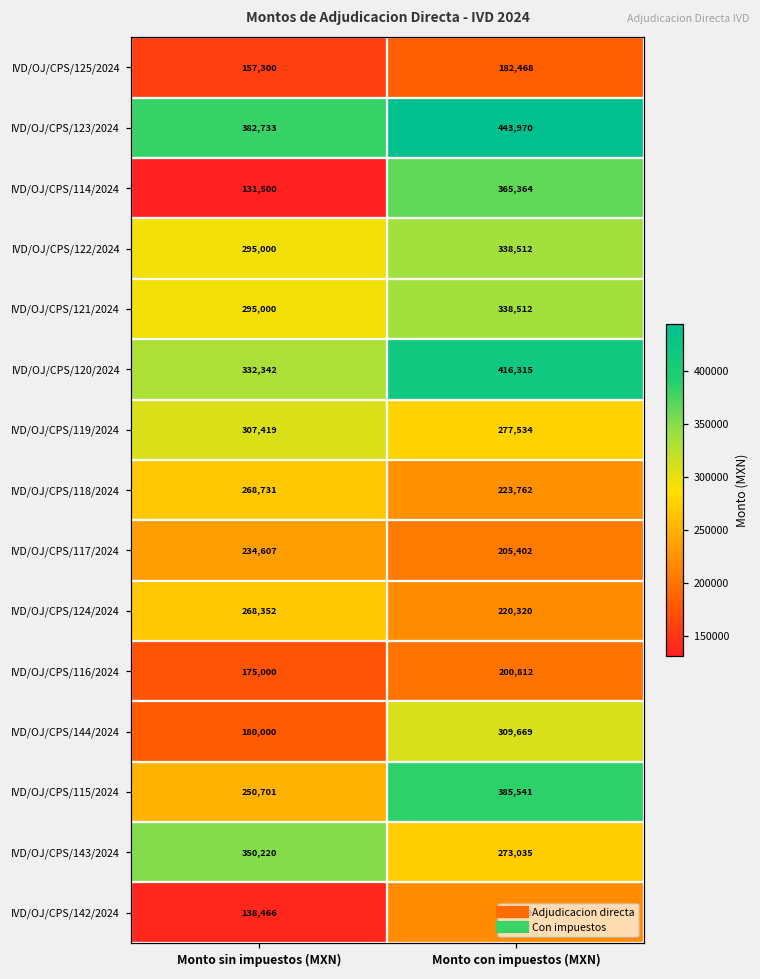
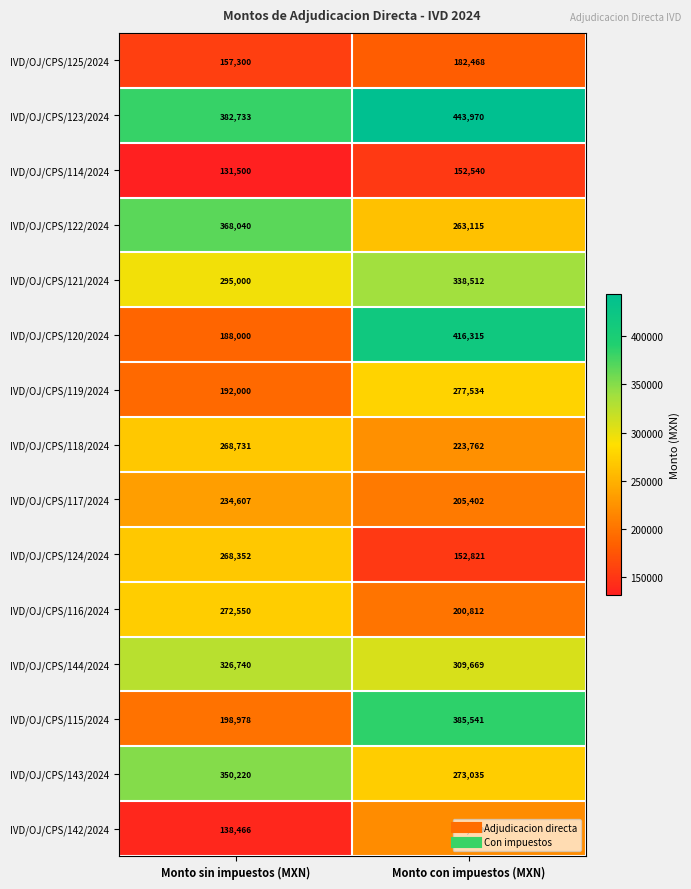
IVD/OJ/CPS/114/2024, Monto con impuestos (MXN): 365,364 -> 152,540
IVD/OJ/CPS/122/2024, Monto sin impuestos (MXN): 295,000 -> 368,040
IVD/OJ/CPS/122/2024, Monto con impuestos (MXN): 338,512 -> 263,115
IVD/OJ/CPS/120/2024, Monto sin impuestos (MXN): 332,342 -> 188,000
IVD/OJ/CPS/119/2024, Monto sin impuestos (MXN): 307,419 -> 192,000
IVD/OJ/CPS/124/2024, Monto con impuestos (MXN): 220,320 -> 152,821
IVD/OJ/CPS/116/2024, Monto sin impuestos (MXN): 175,000 -> 272,550
IVD/OJ/CPS/144/2024, Monto sin impuestos (MXN): 180,000 -> 326,740
IVD/OJ/CPS/115/2024, Monto sin impuestos (MXN): 250,701 -> 198,978
